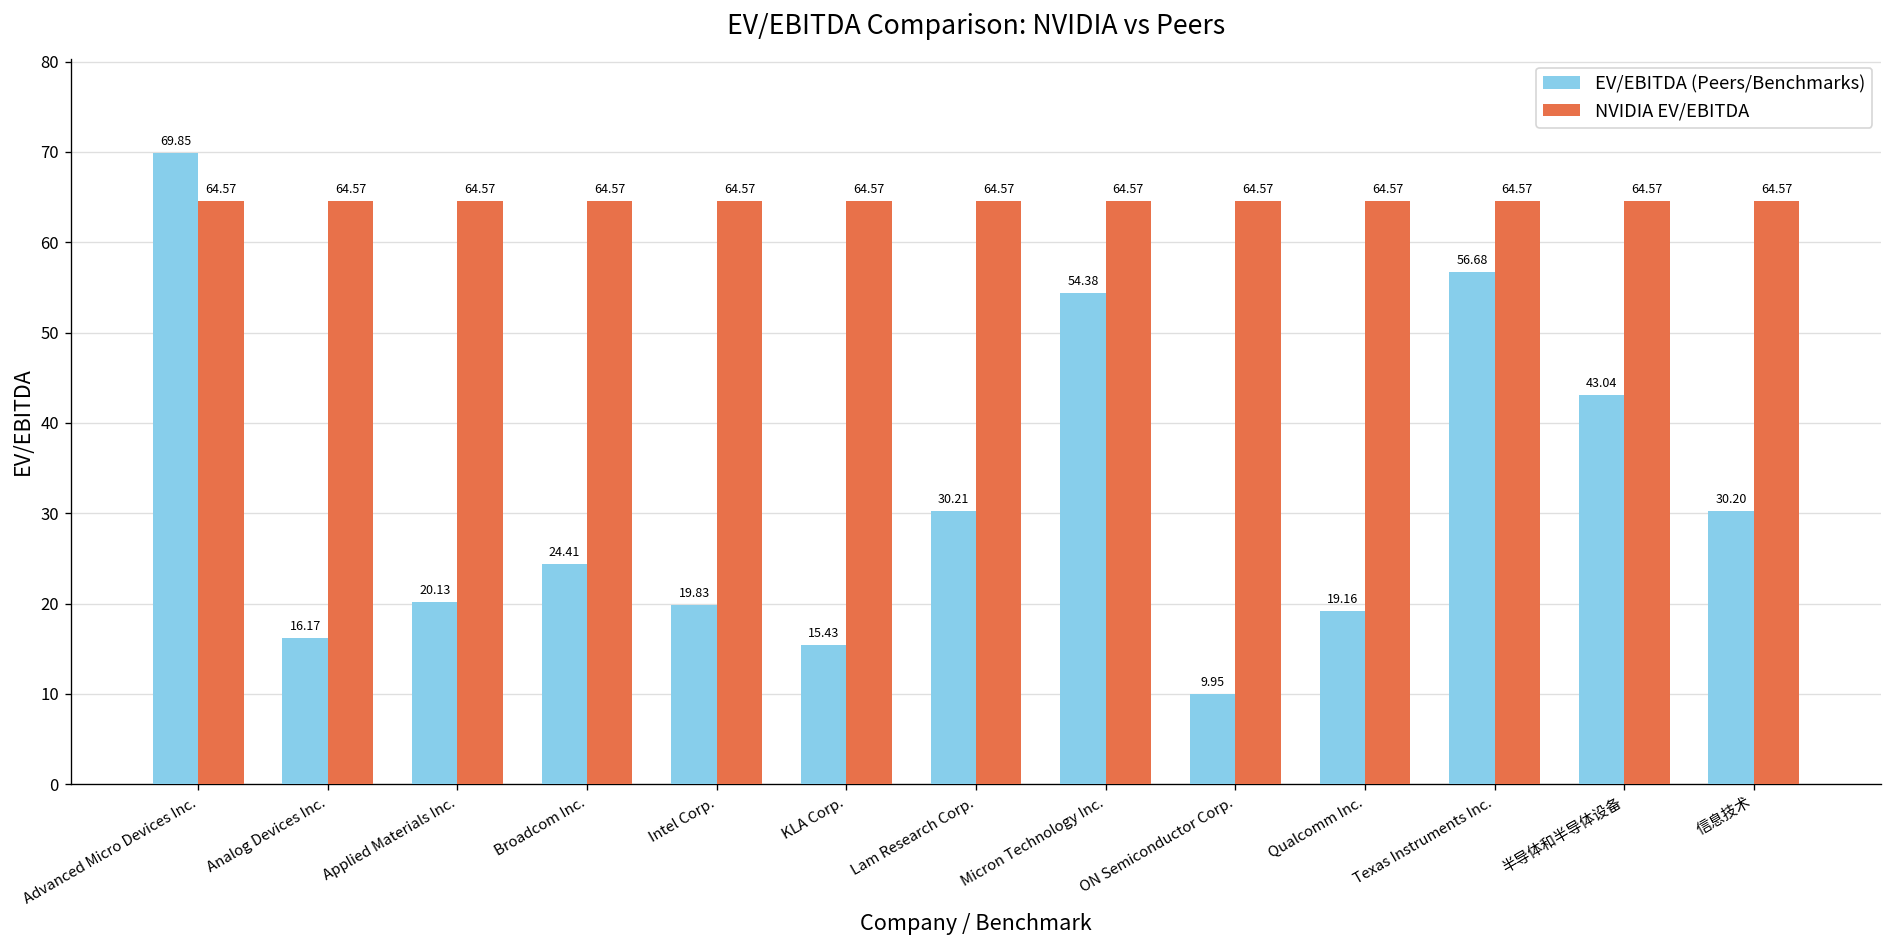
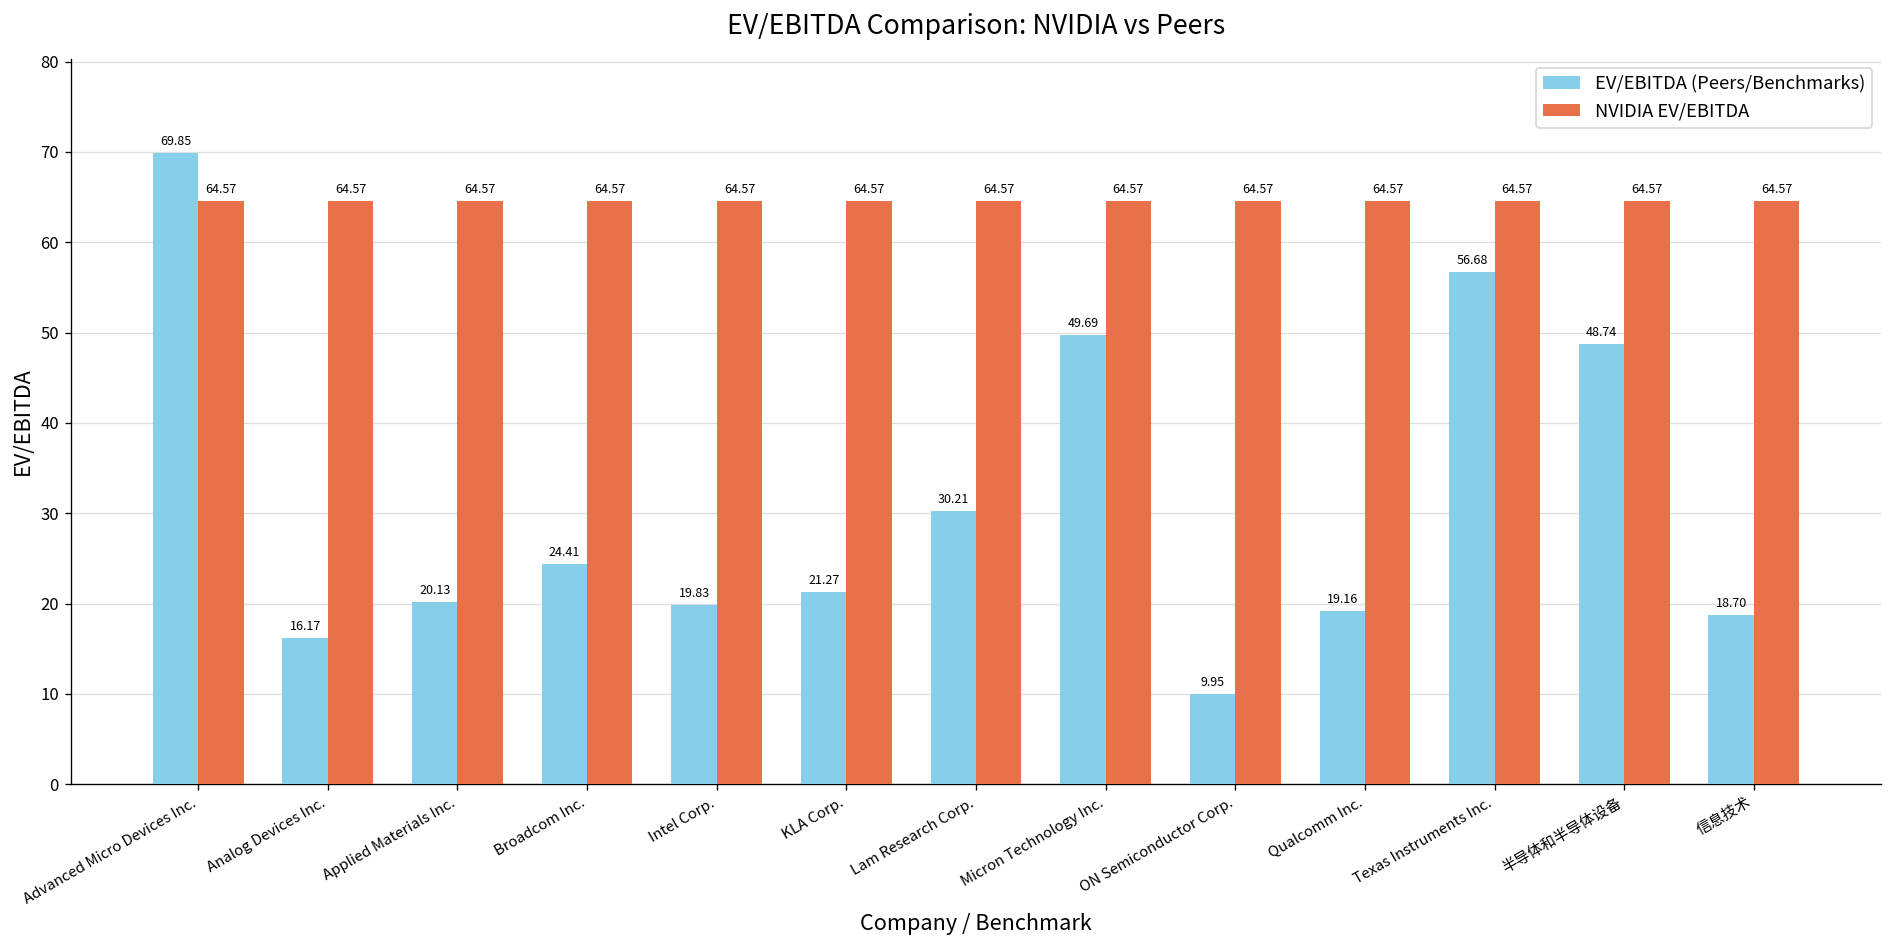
EV/EBITDA (Peers/Benchmarks), KLA Corp.: 15.43 -> 21.27
EV/EBITDA (Peers/Benchmarks), Micron Technology Inc.: 54.38 -> 49.69
EV/EBITDA (Peers/Benchmarks), 半导体和半导体设备: 43.04 -> 48.74
EV/EBITDA (Peers/Benchmarks), 信息技术: 30.20 -> 18.70
